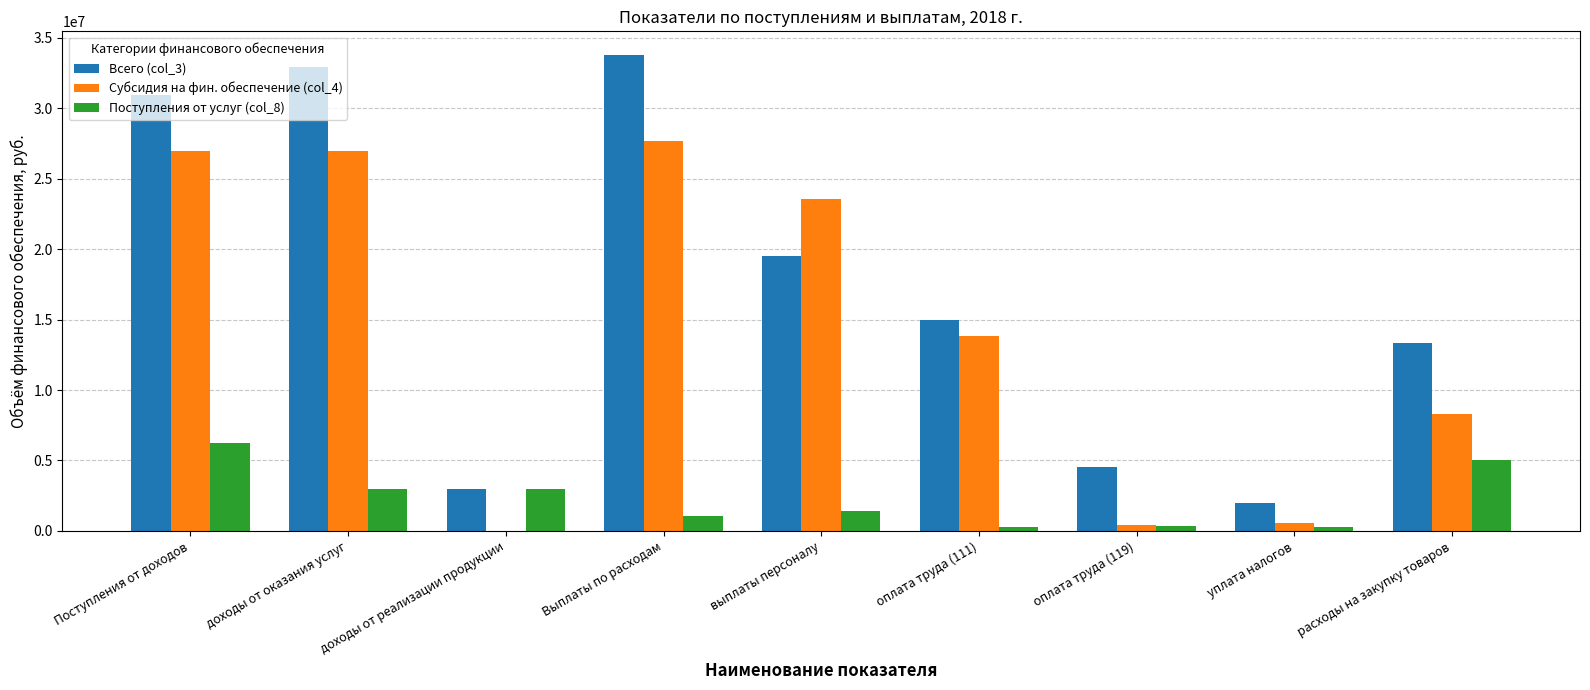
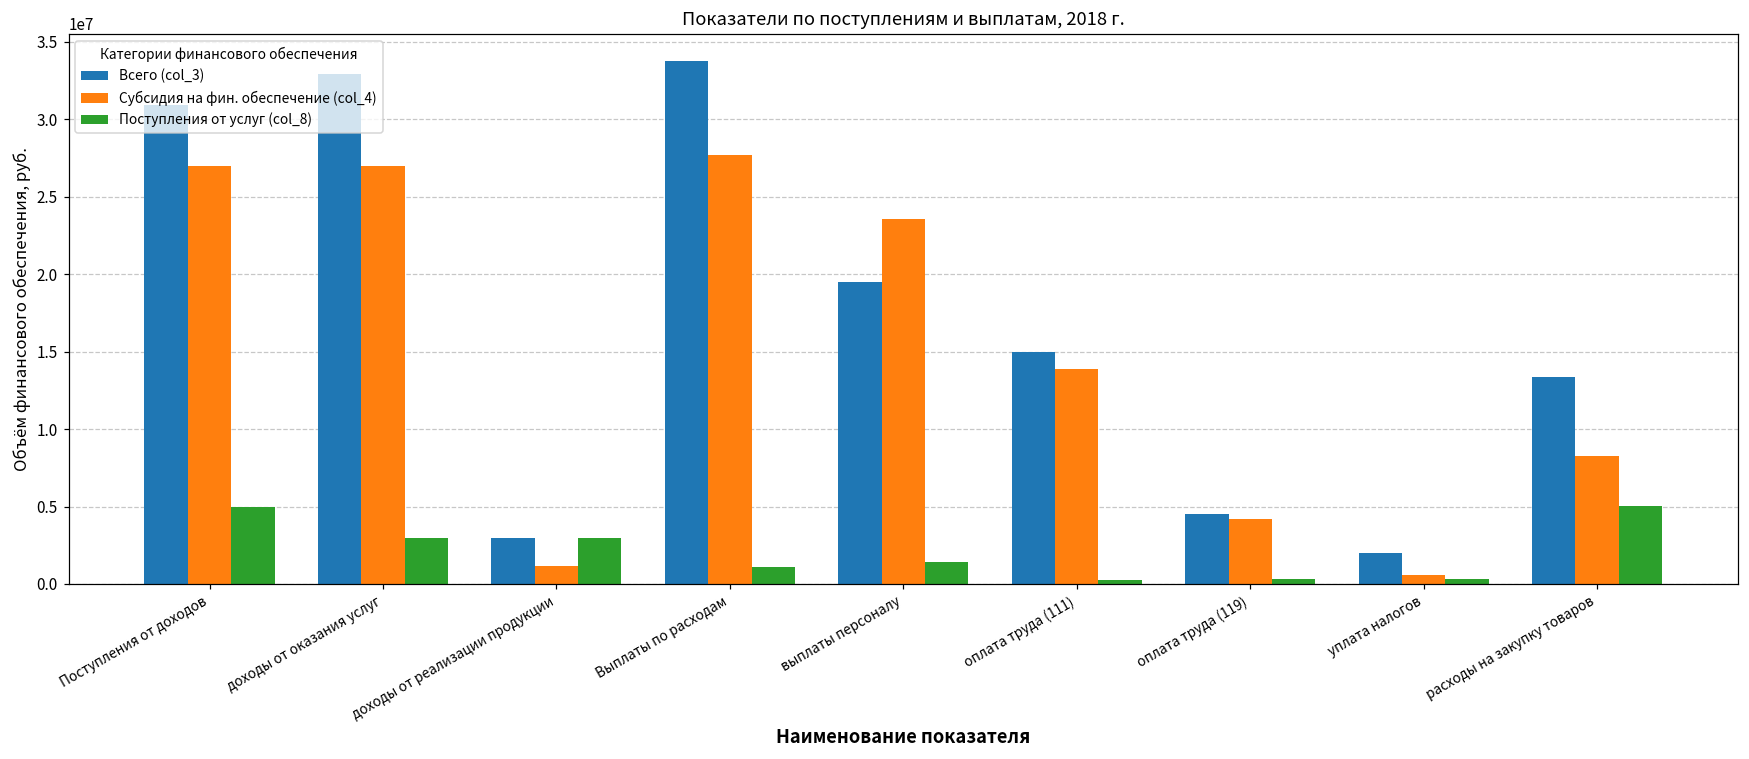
Поступления от услуг (col_8), Поступления от доходов: 6200000 -> 5000000
Субсидия на фин. обеспечение (col_4), доходы от реализации продукции: 0 -> 1200000
Субсидия на фин. обеспечение (col_4), оплата труда (119): 400000 -> 4200000
